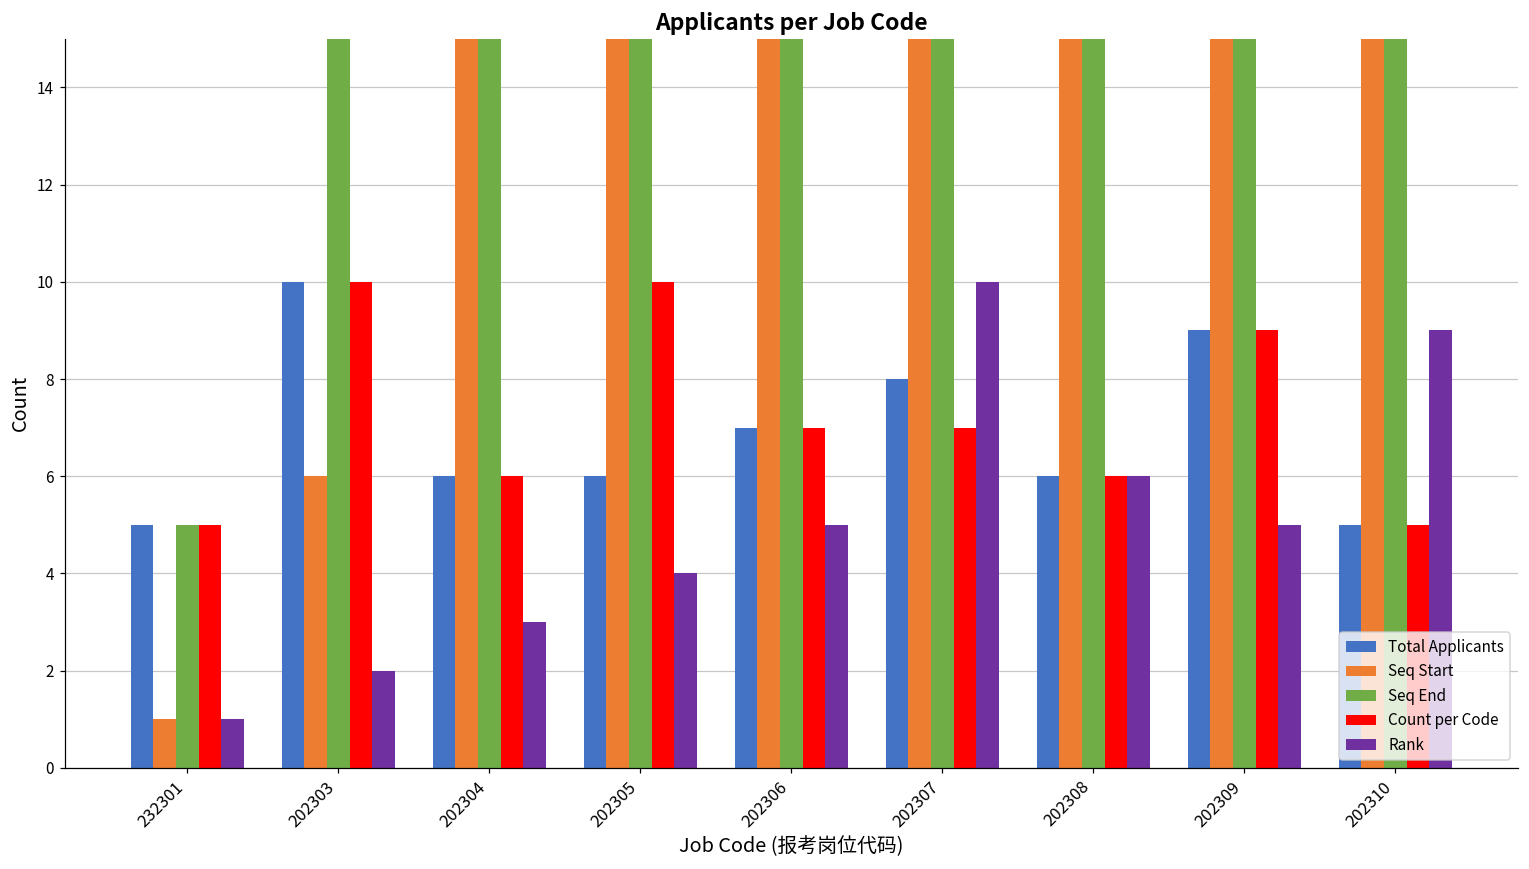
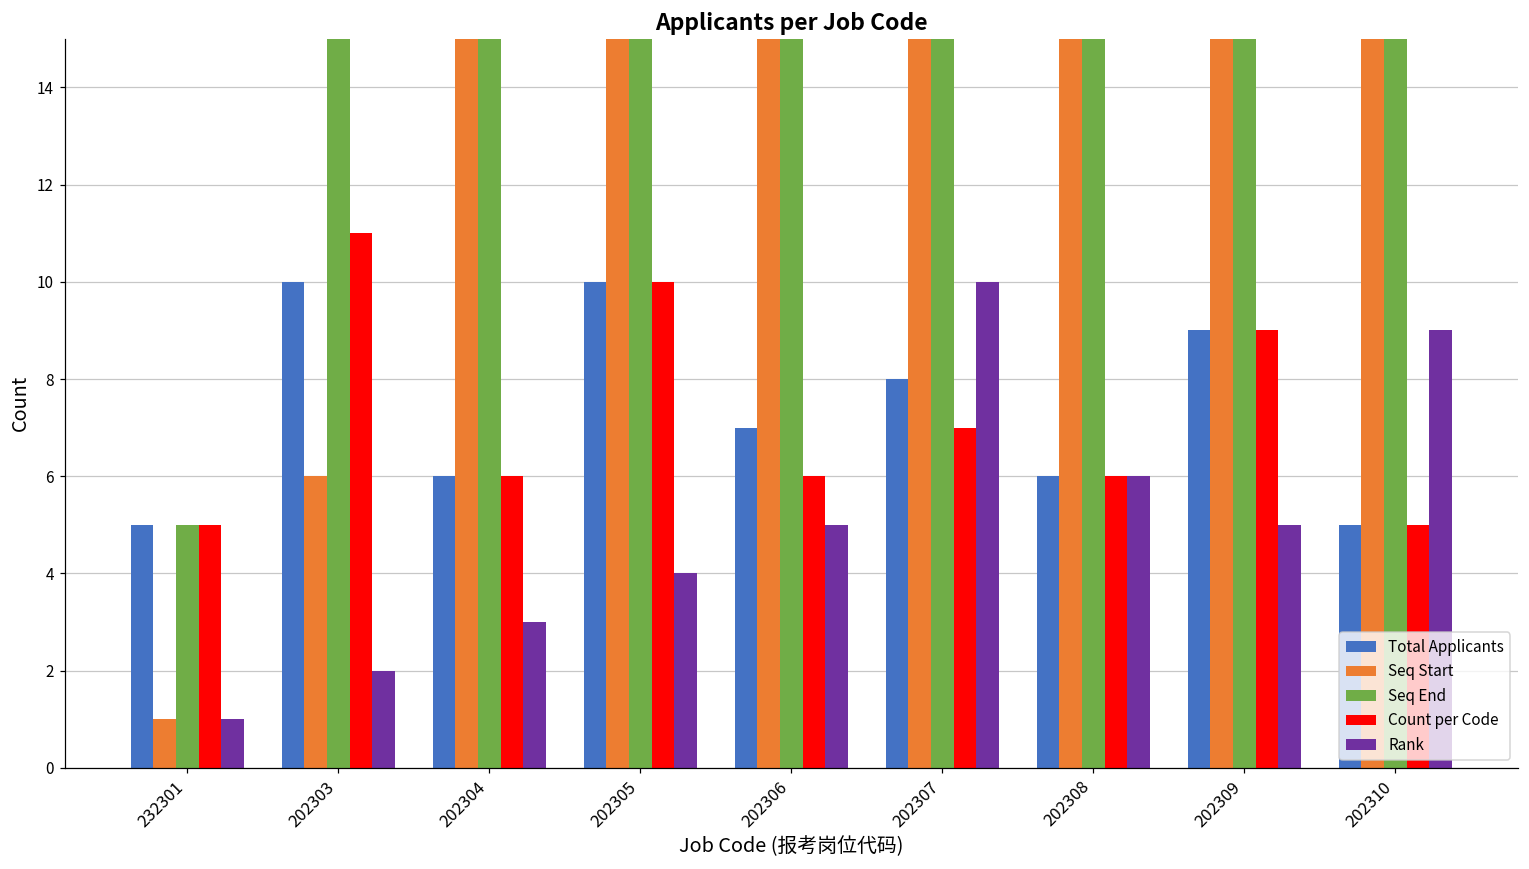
Count per Code, 202303: 10 -> 11
Total Applicants, 202305: 6 -> 10
Count per Code, 202306: 7 -> 6
